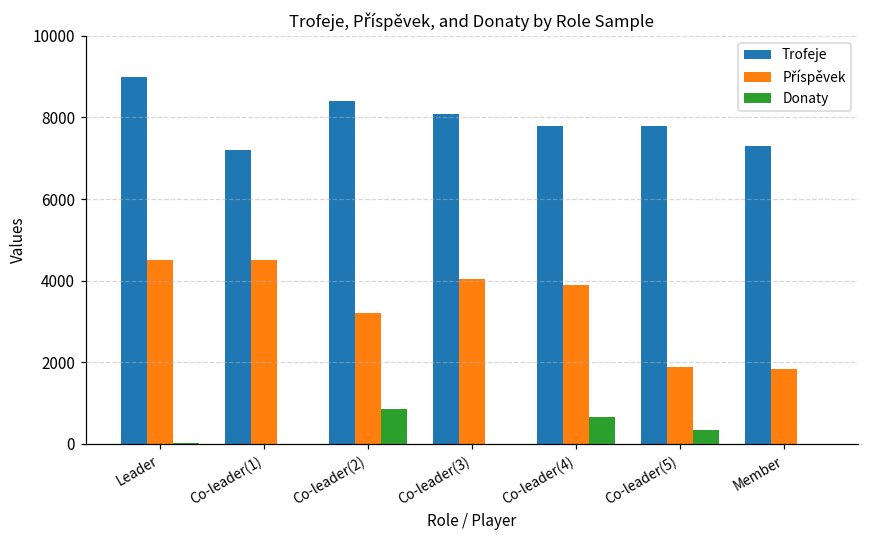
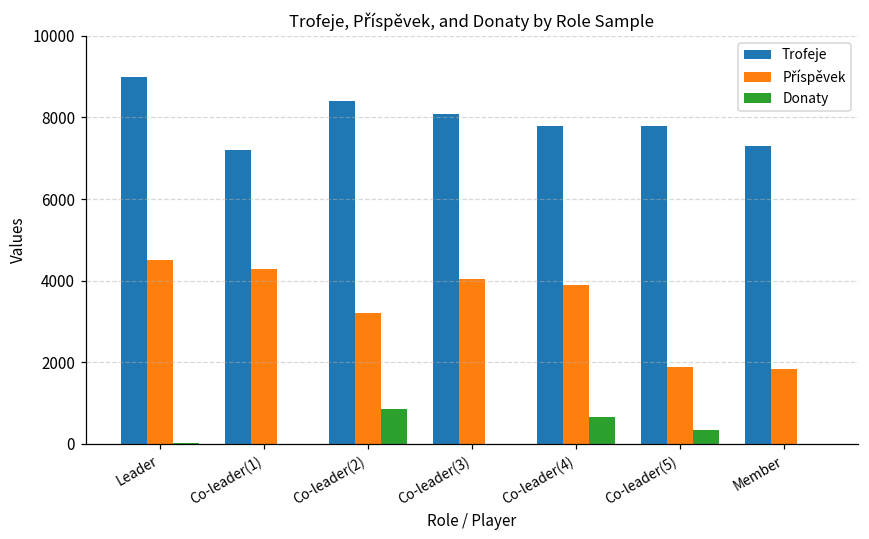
Příspěvek, Co-leader(1): 4500 -> 4300
